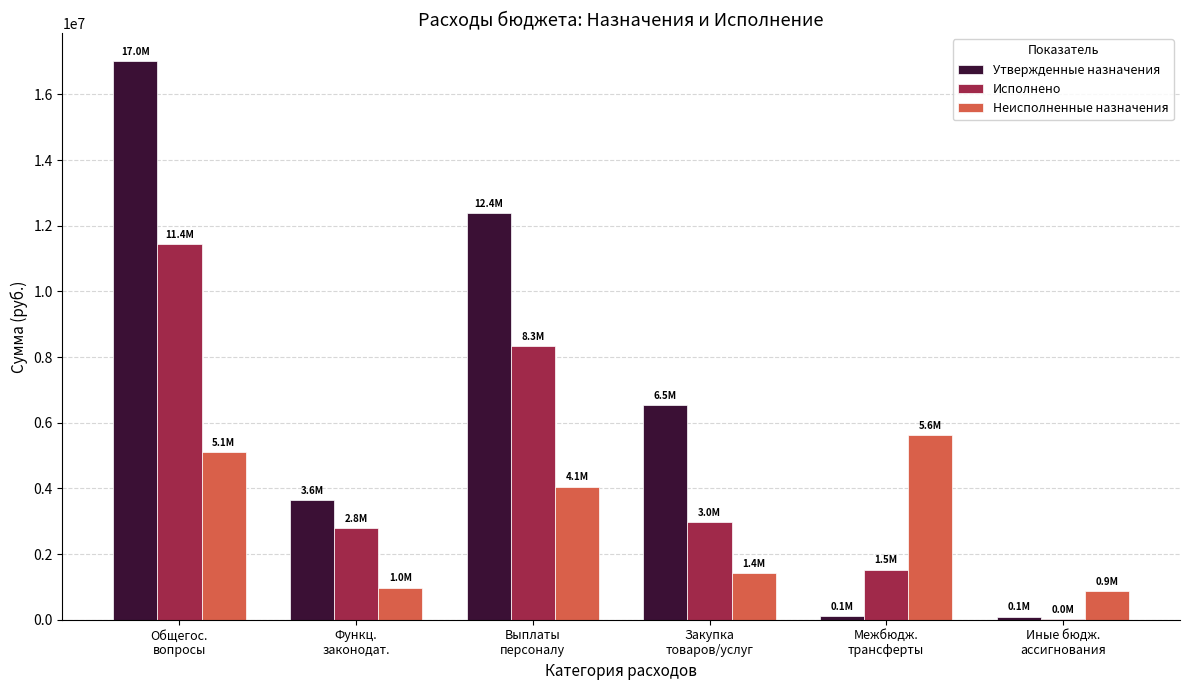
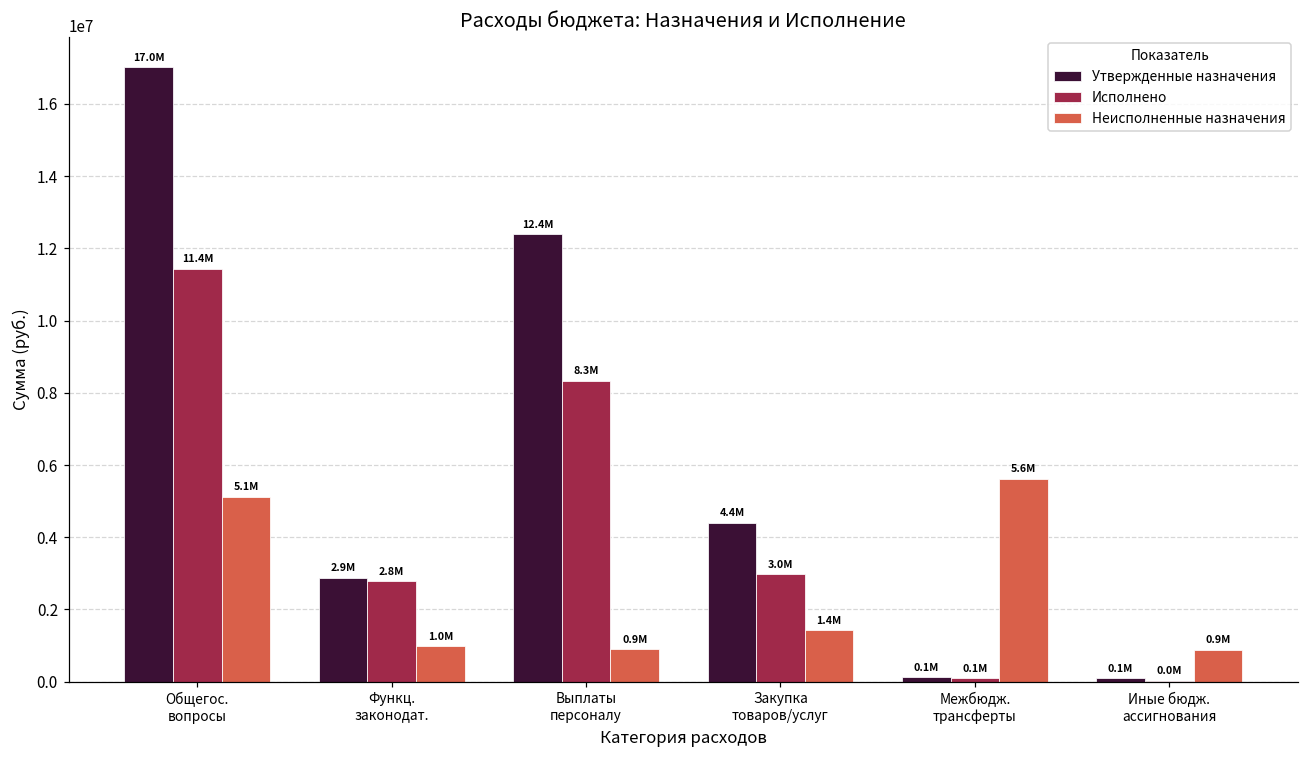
Утвержденные назначения, Функц. законодат.: 3.6M -> 2.9M
Неисполненные назначения, Выплаты персоналу: 4.1M -> 0.9M
Утвержденные назначения, Закупка товаров/услуг: 6.5M -> 4.4M
Исполнено, Межбюдж. трансферты: 1.5M -> 0.1M
